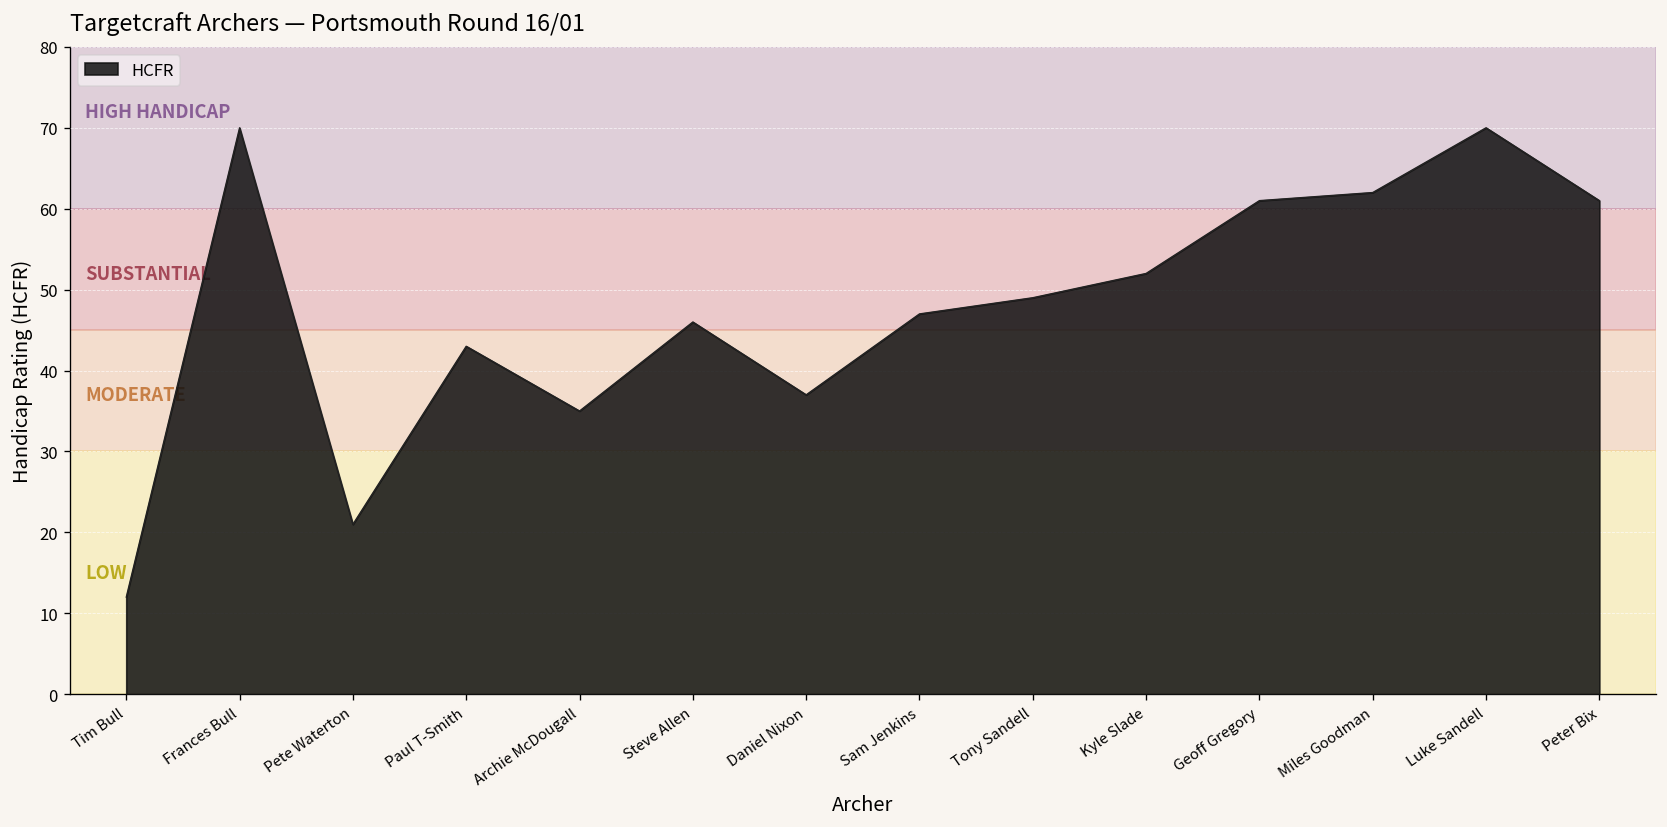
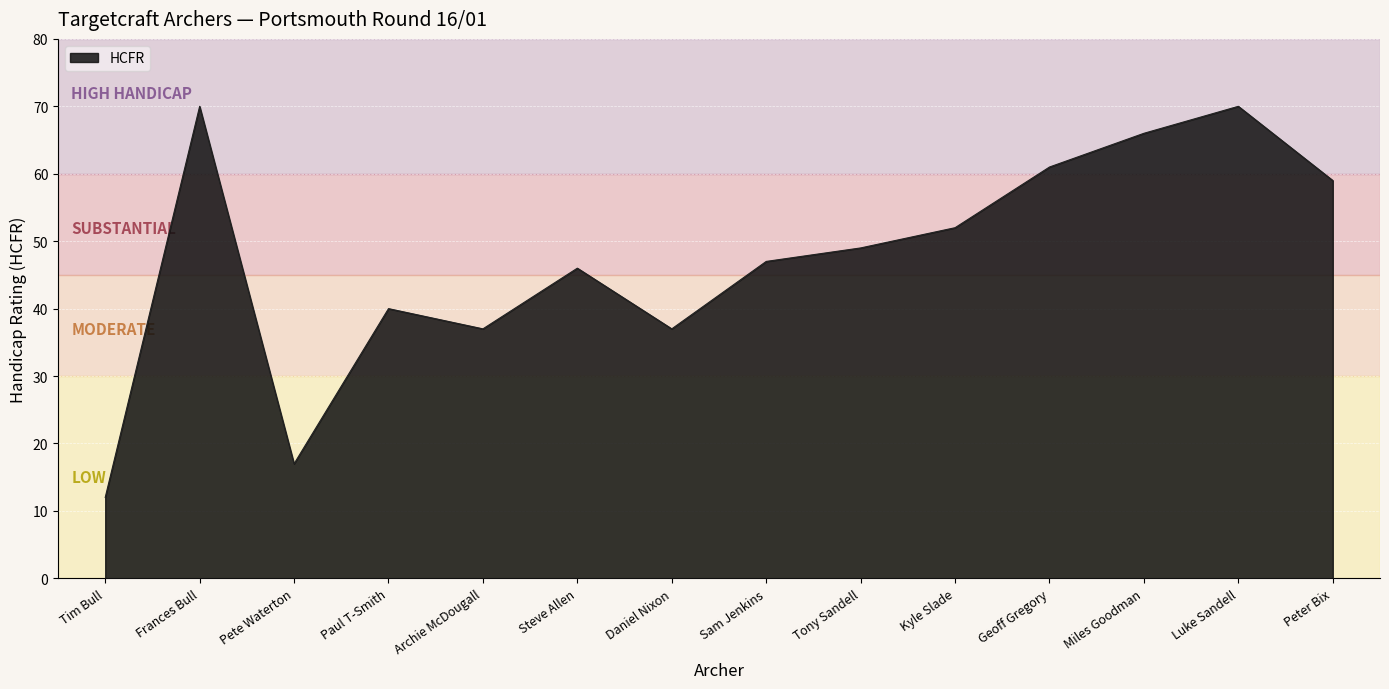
Pete Waterton: 21 -> 17
Paul T-Smith: 43 -> 40
Archie McDougall: 35 -> 37
Miles Goodman: 62 -> 66
Peter Bix: 61 -> 59
